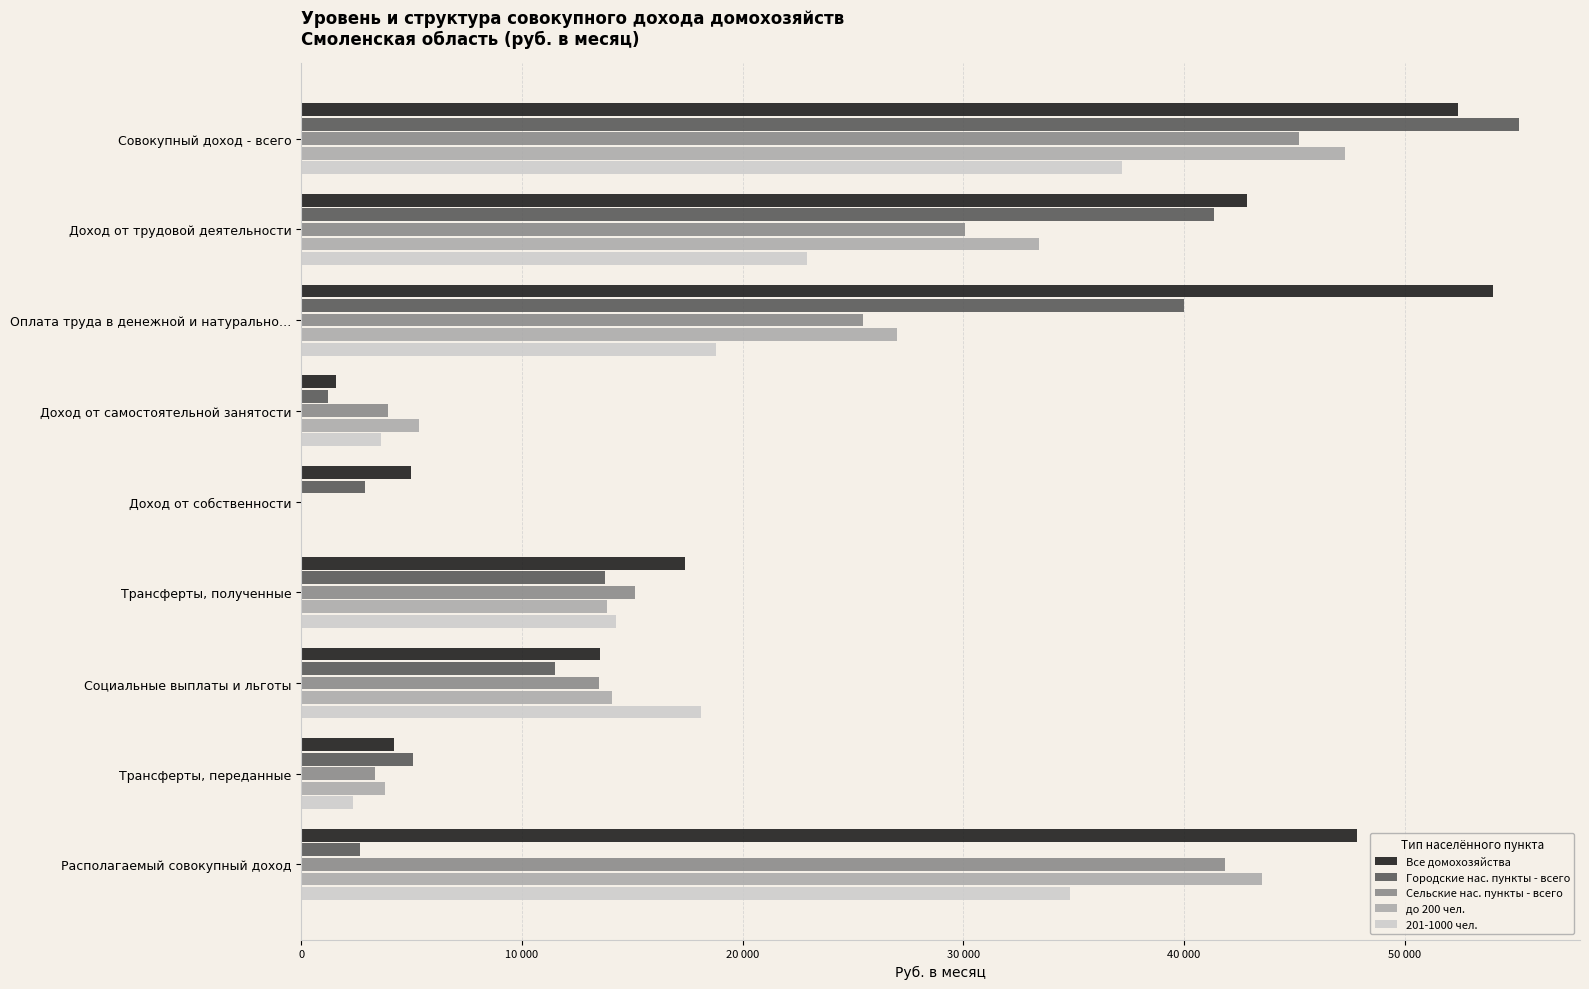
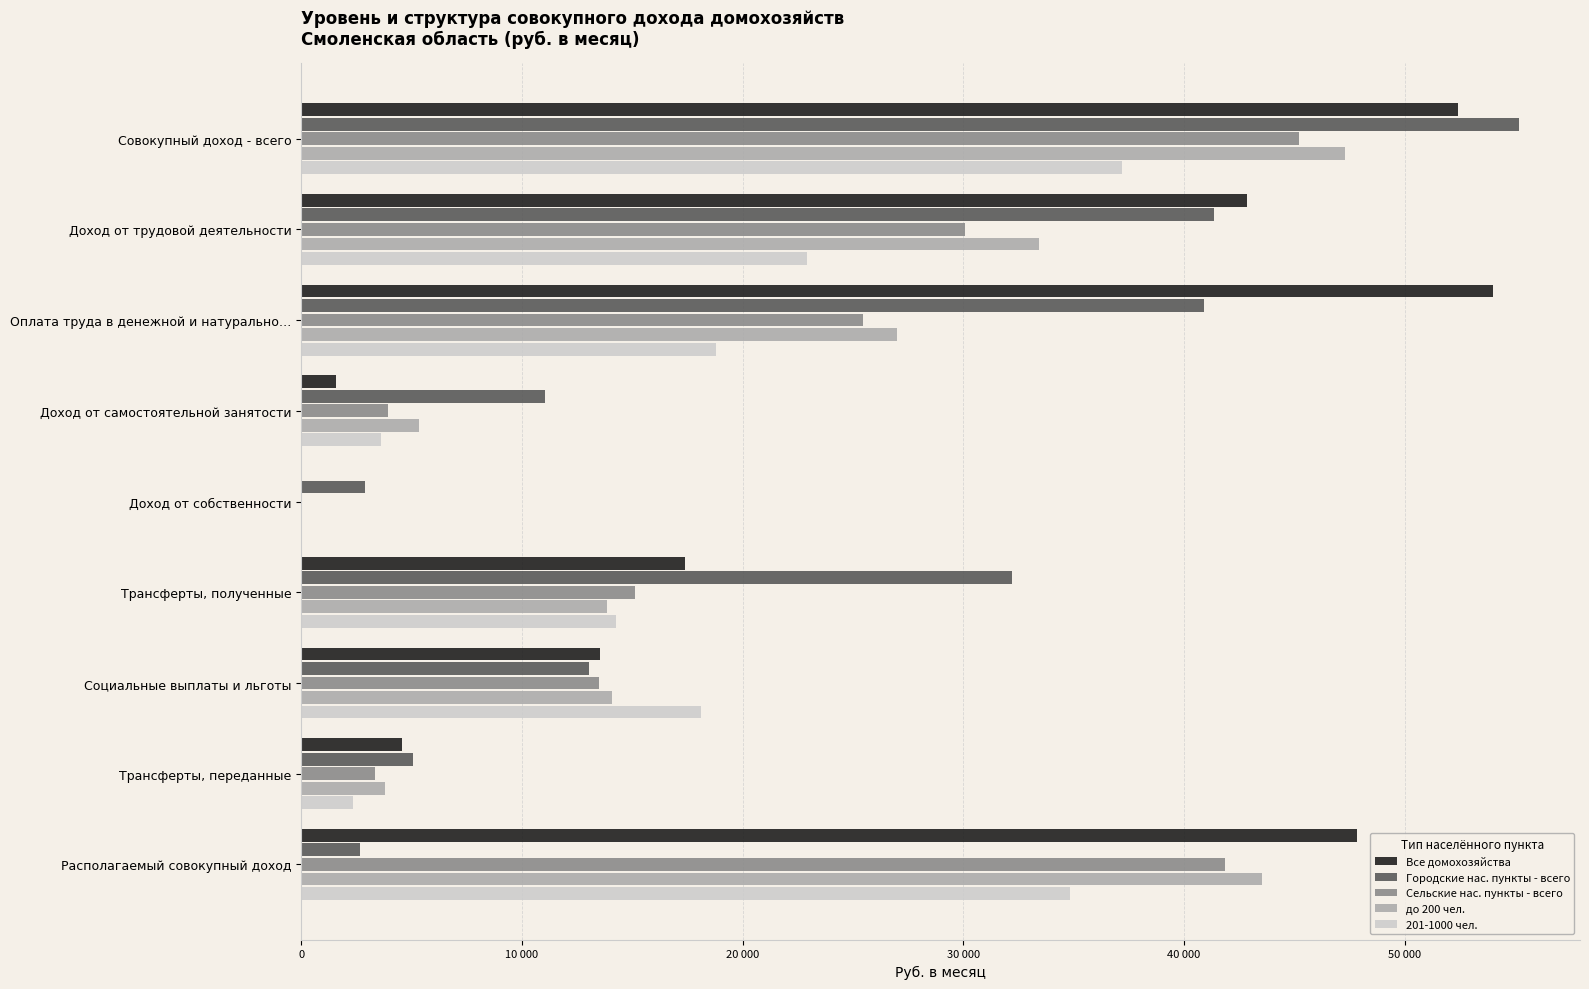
Городские нас. пункты - всего, Оплата труда в денежной и натурально…: 40000 -> 40900
Городские нас. пункты - всего, Доход от самостоятельной занятости: 1200 -> 11000
Все домохозяйства, Доход от собственности: 5000 -> 0
Городские нас. пункты - всего, Трансферты, полученные: 13800 -> 32200
Городские нас. пункты - всего, Социальные выплаты и льготы: 11500 -> 13000
Все домохозяйства, Трансферты, переданные: 4200 -> 4600
